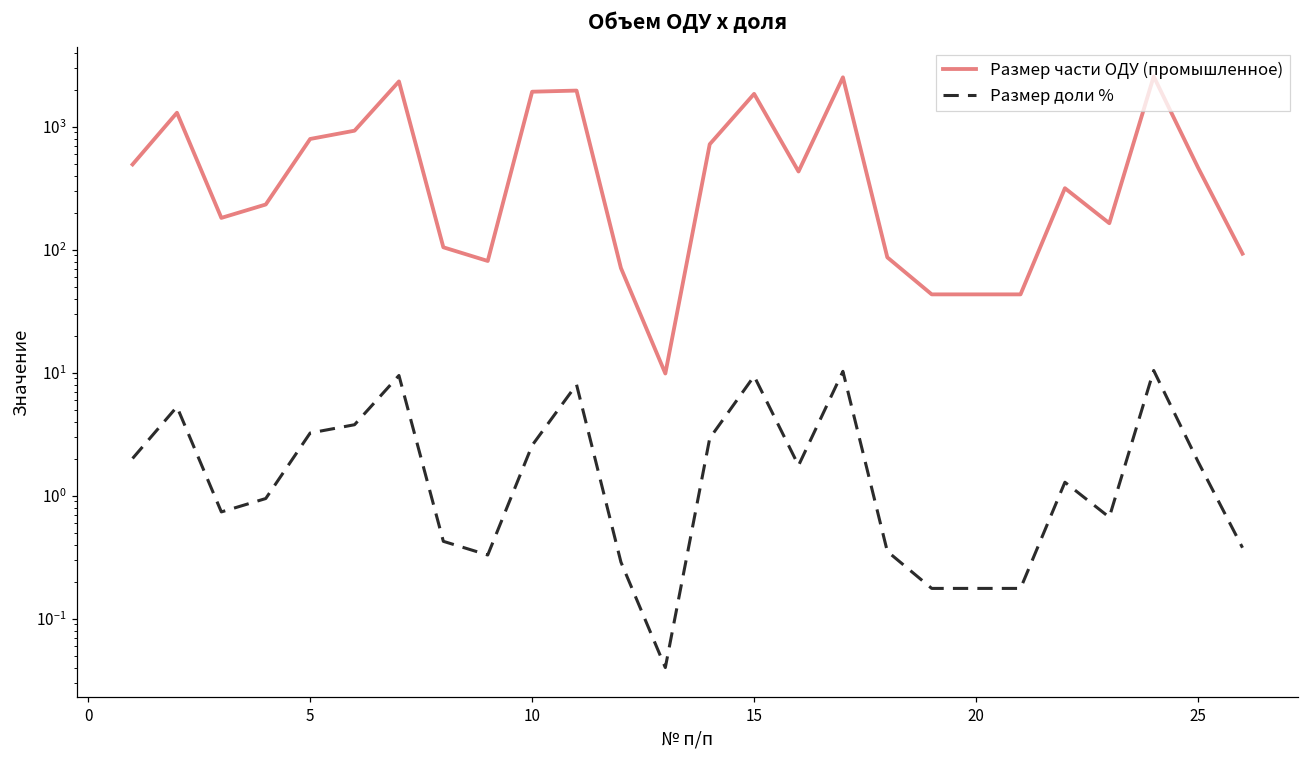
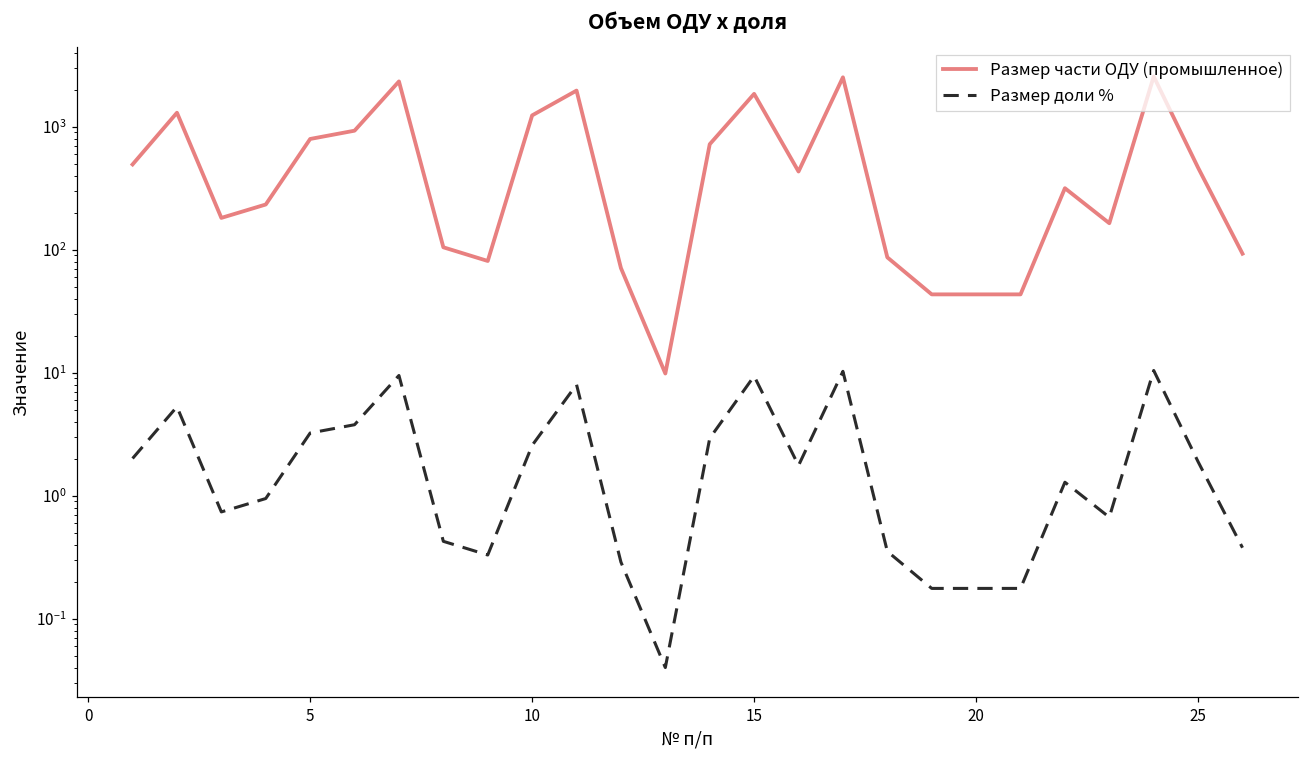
Размер части ОДУ (промышленное), 10: 1900 -> 1200
